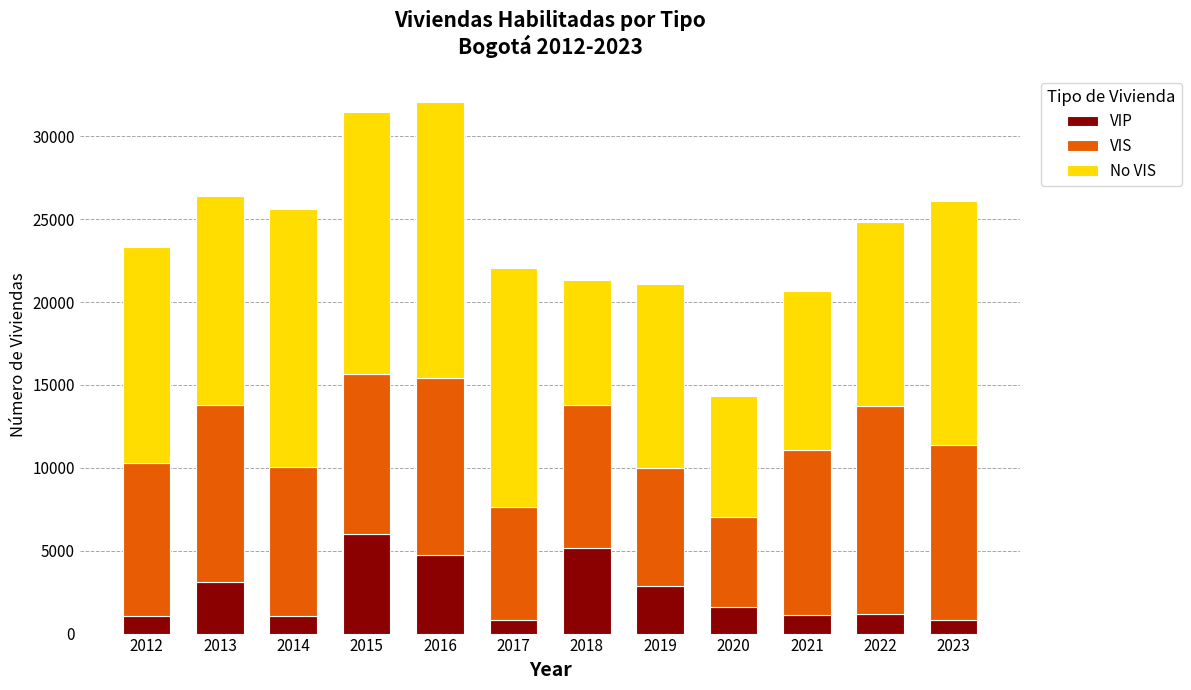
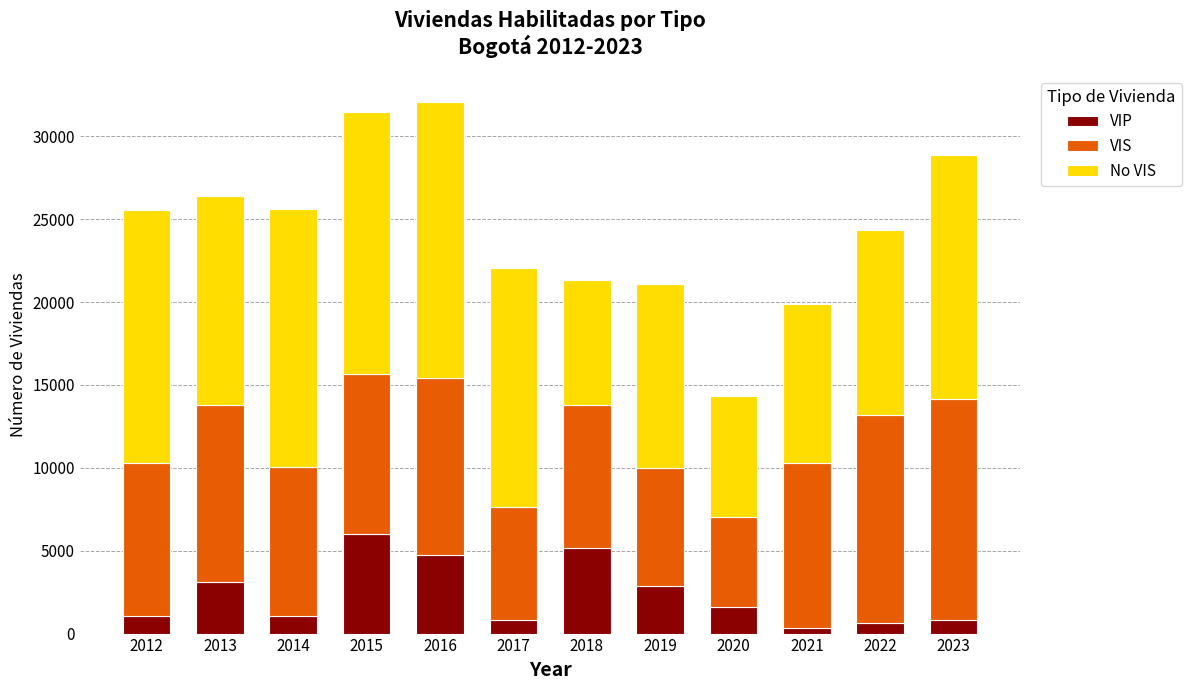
No VIS, 2012: 13000 -> 15300
VIP, 2021: 1100 -> 300
VIP, 2022: 1200 -> 600
VIS, 2023: 10600 -> 13300
